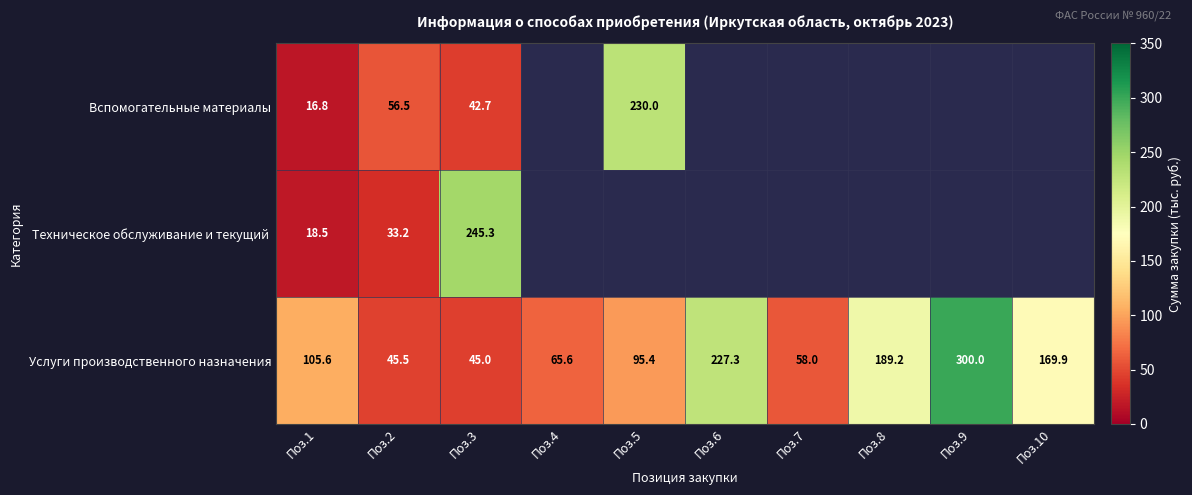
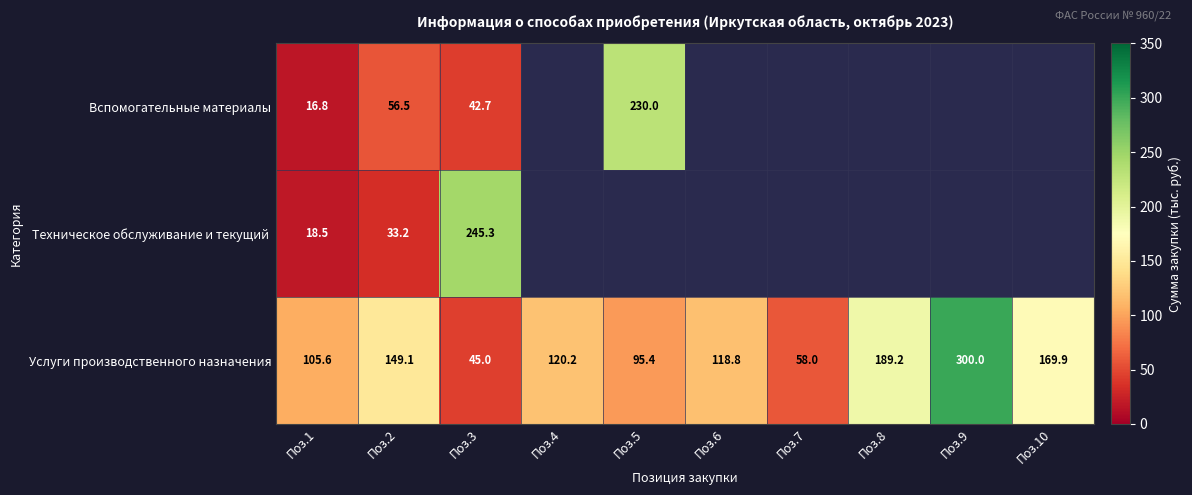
Услуги производственного назначения, Поз.2: 45.5 -> 149.1
Услуги производственного назначения, Поз.4: 65.6 -> 120.2
Услуги производственного назначения, Поз.6: 227.3 -> 118.8
